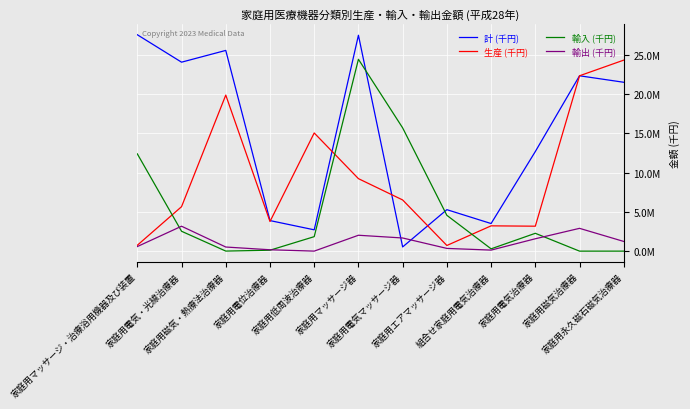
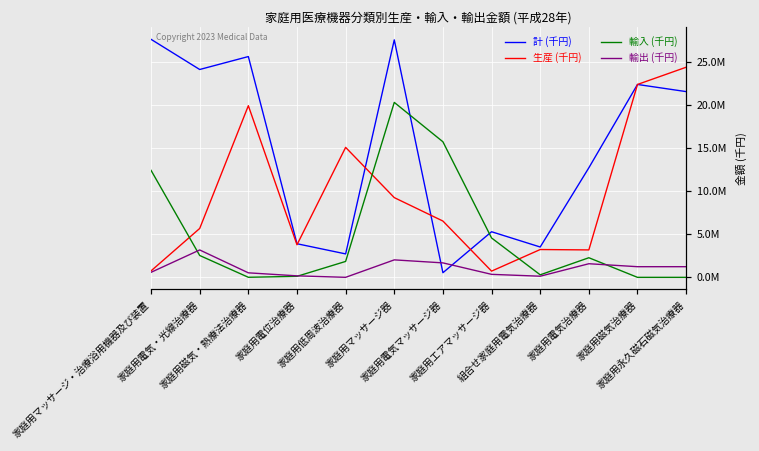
輸入 (千円), 家庭用マッサージ器: 24000000 -> 20000000
輸出 (千円), 家庭用磁気治療器: 3000000 -> 1000000
